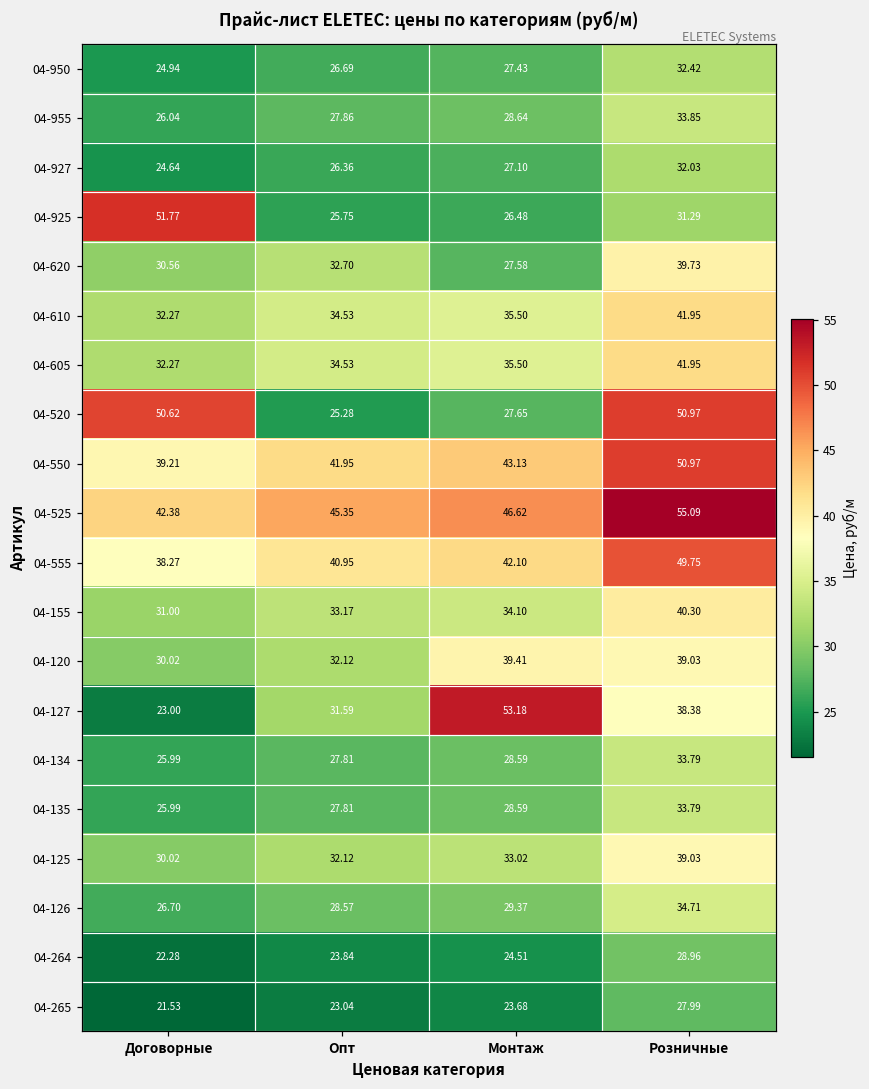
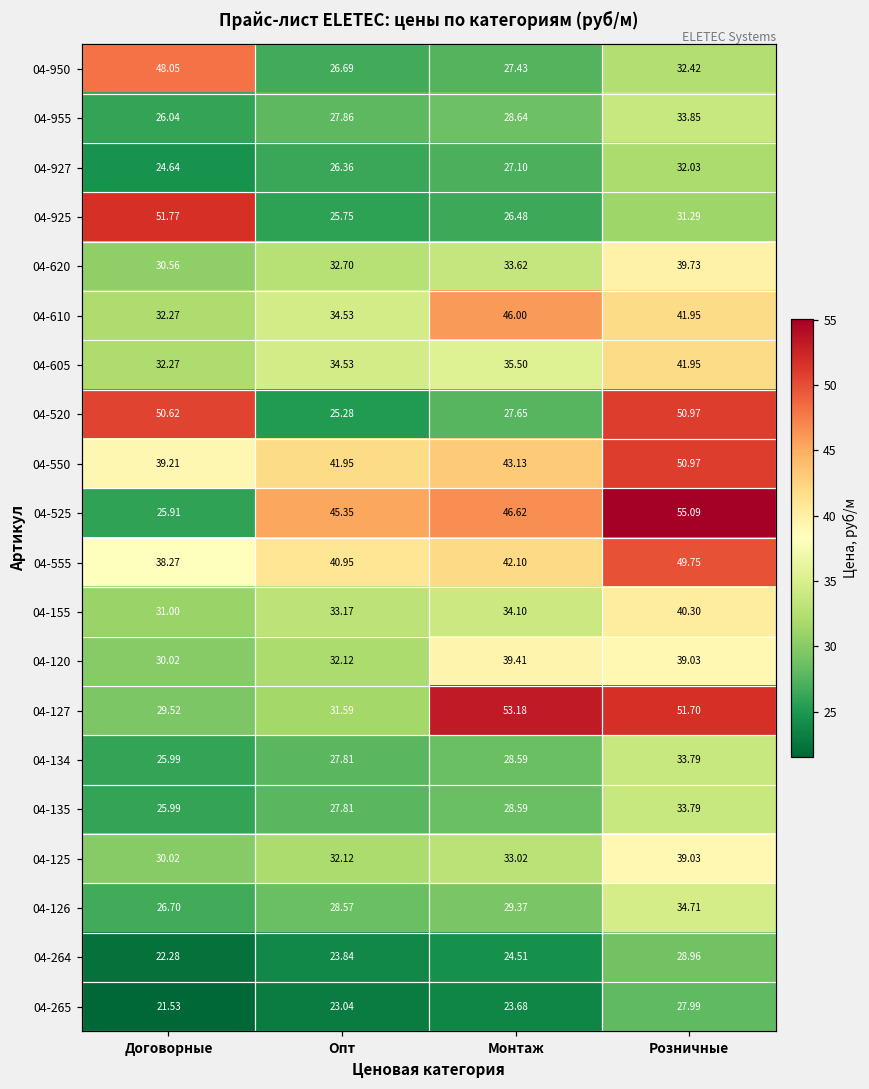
04-950, Договорные: 24.94 -> 48.05
04-620, Монтаж: 27.58 -> 33.62
04-610, Монтаж: 35.50 -> 46.00
04-525, Договорные: 42.38 -> 25.91
04-127, Договорные: 23.00 -> 29.52
04-127, Розничные: 38.38 -> 51.70
